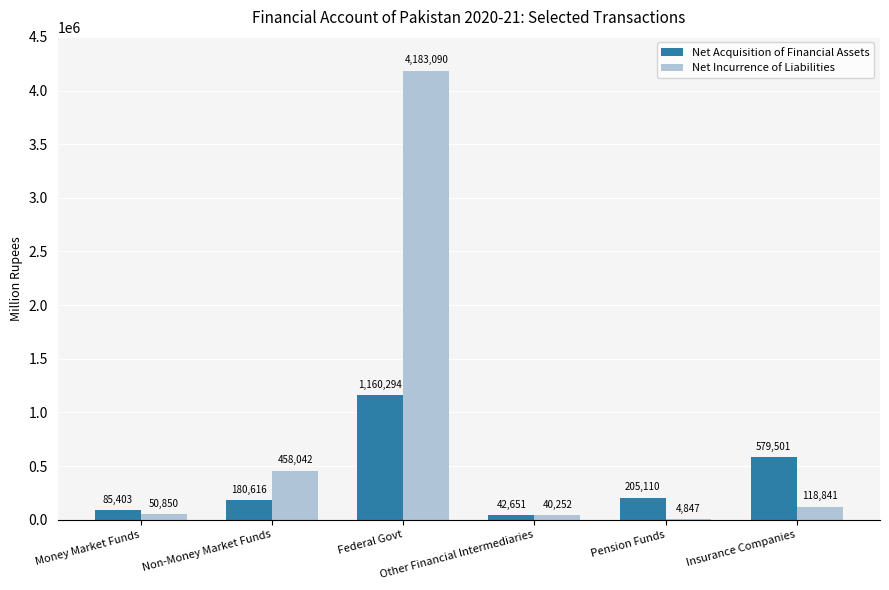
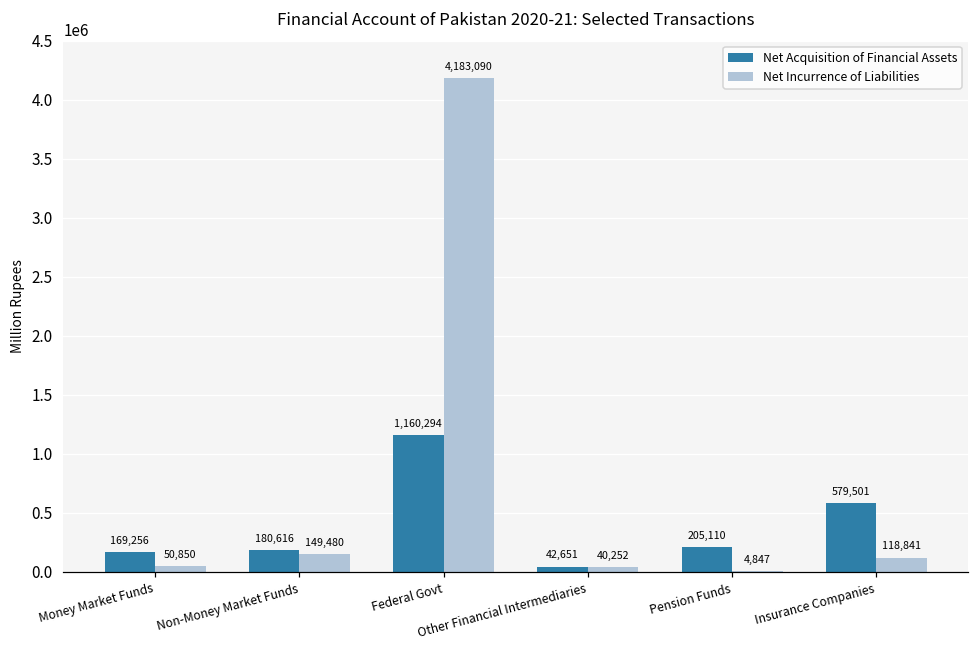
Net Acquisition of Financial Assets, Money Market Funds: 85,403 -> 169,256
Net Incurrence of Liabilities, Non-Money Market Funds: 458,042 -> 149,480
